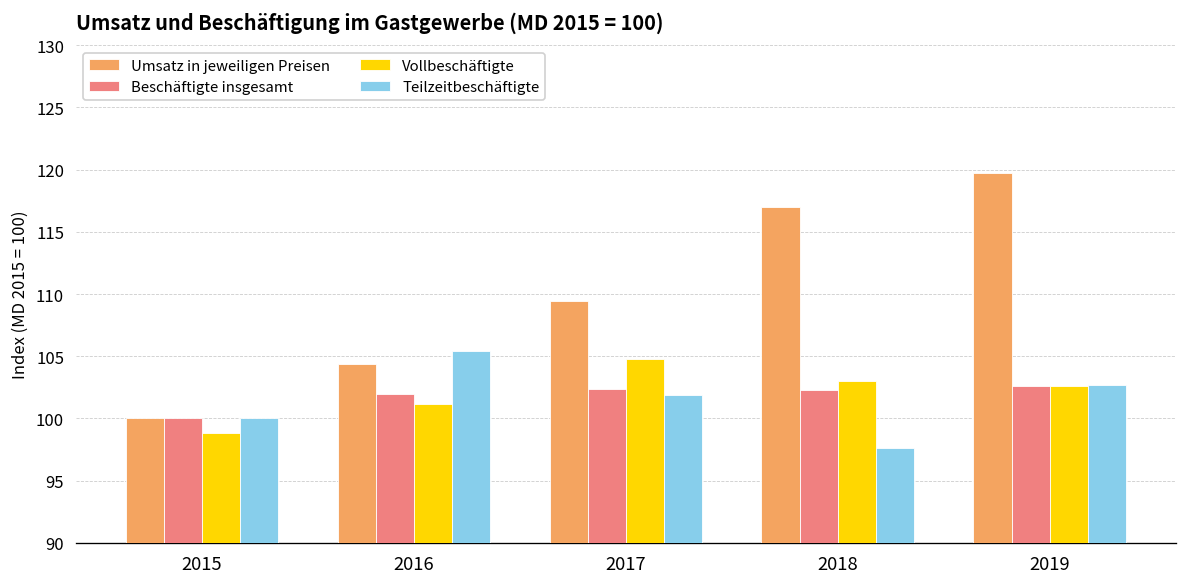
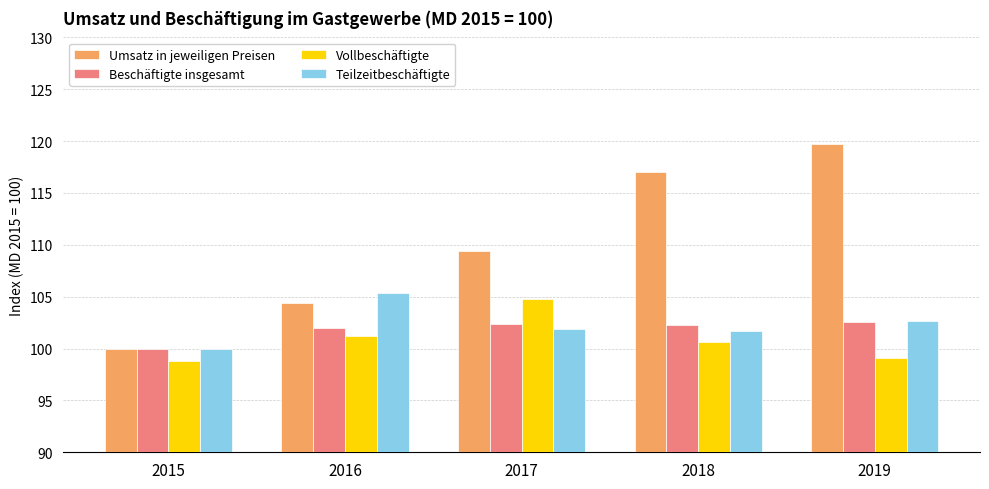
Vollbeschäftigte, 2018: 103.0 -> 100.6
Teilzeitbeschäftigte, 2018: 97.6 -> 101.7
Vollbeschäftigte, 2019: 102.6 -> 99.1
